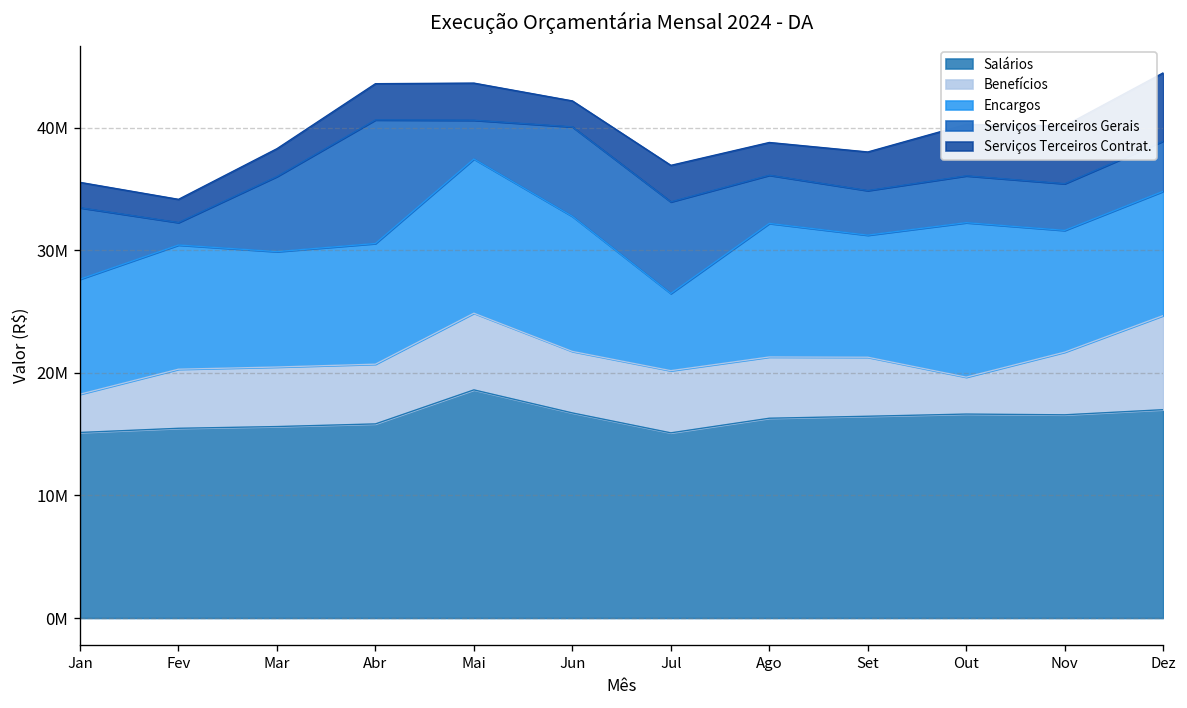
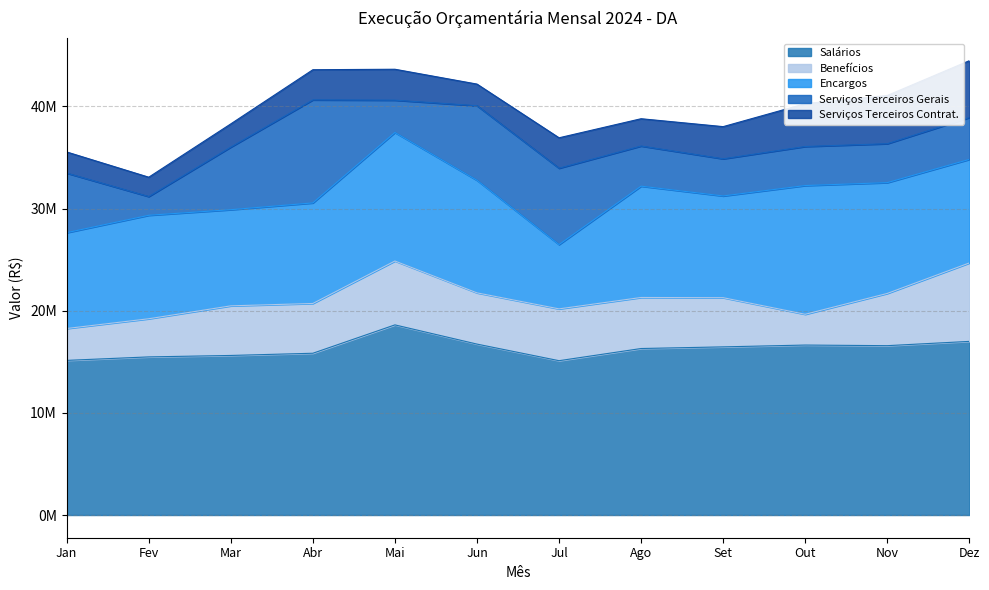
Benefícios, Fev: 4800000 -> 3700000
Encargos, Nov: 9900000 -> 10800000
